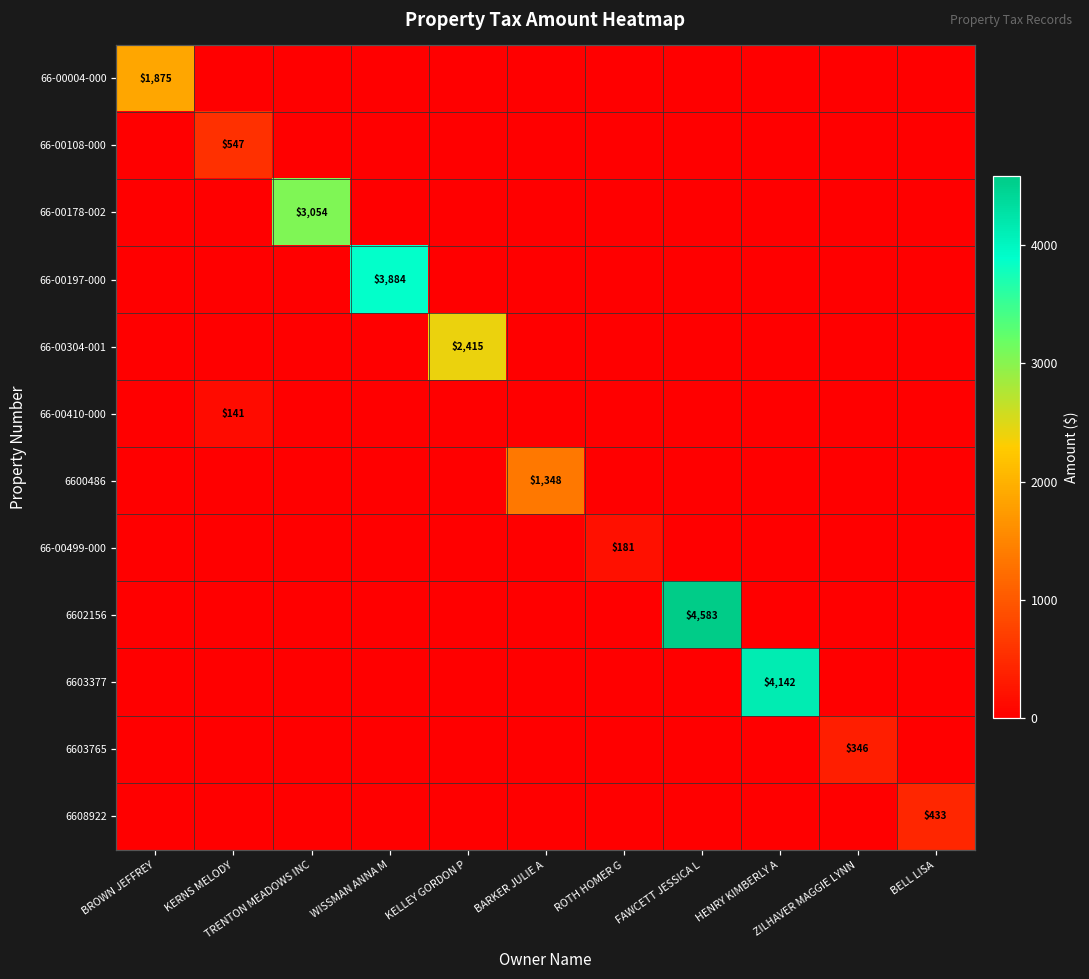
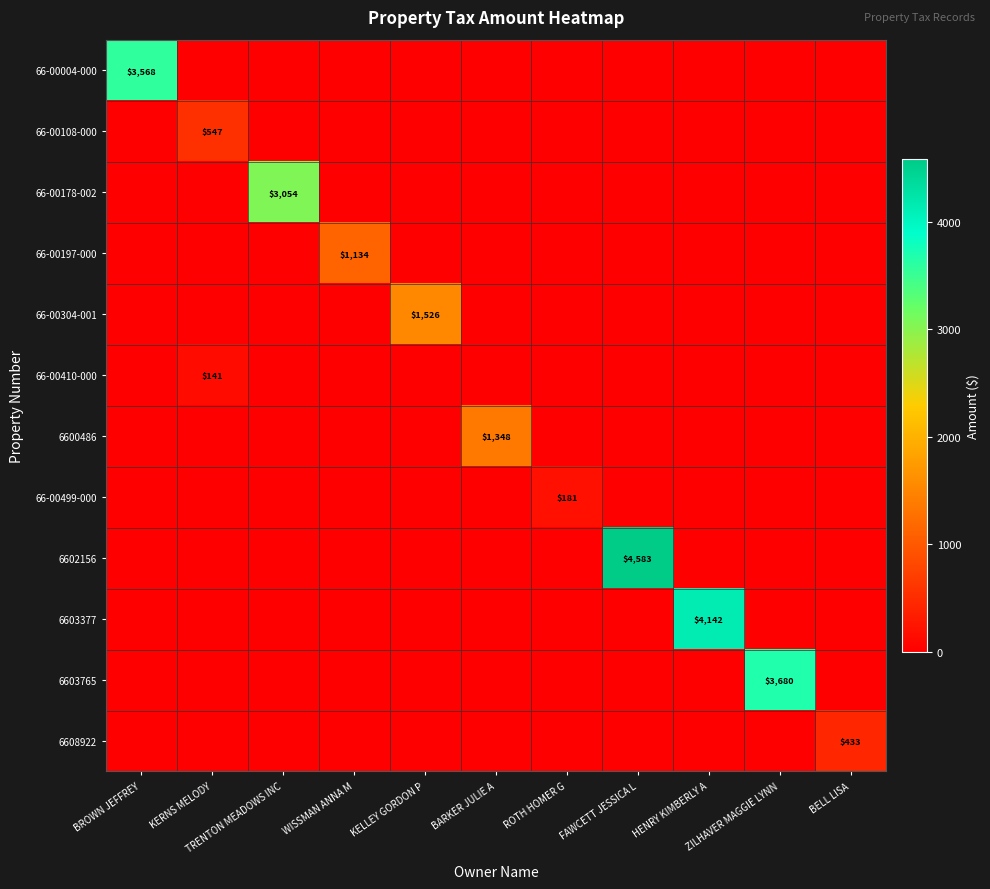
66-00004-000, BROWN JEFFREY: $1,875 -> $3,568
66-00197-000, WISSMAN ANNA M: $3,884 -> $1,134
66-00304-001, KELLEY GORDON P: $2,415 -> $1,526
6603765, ZILHAVER MAGGIE LYNN: $346 -> $3,680
